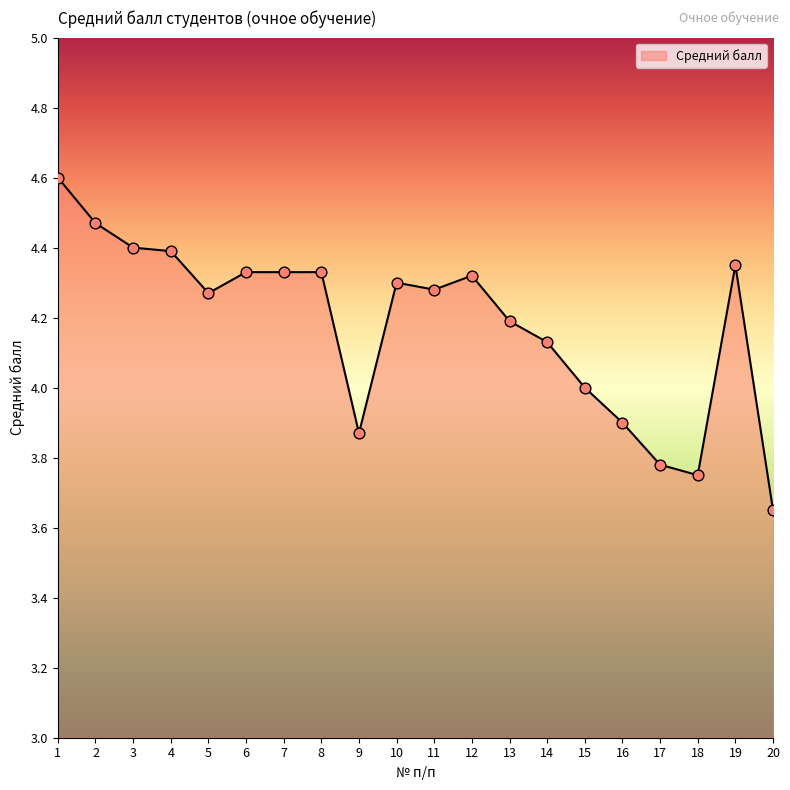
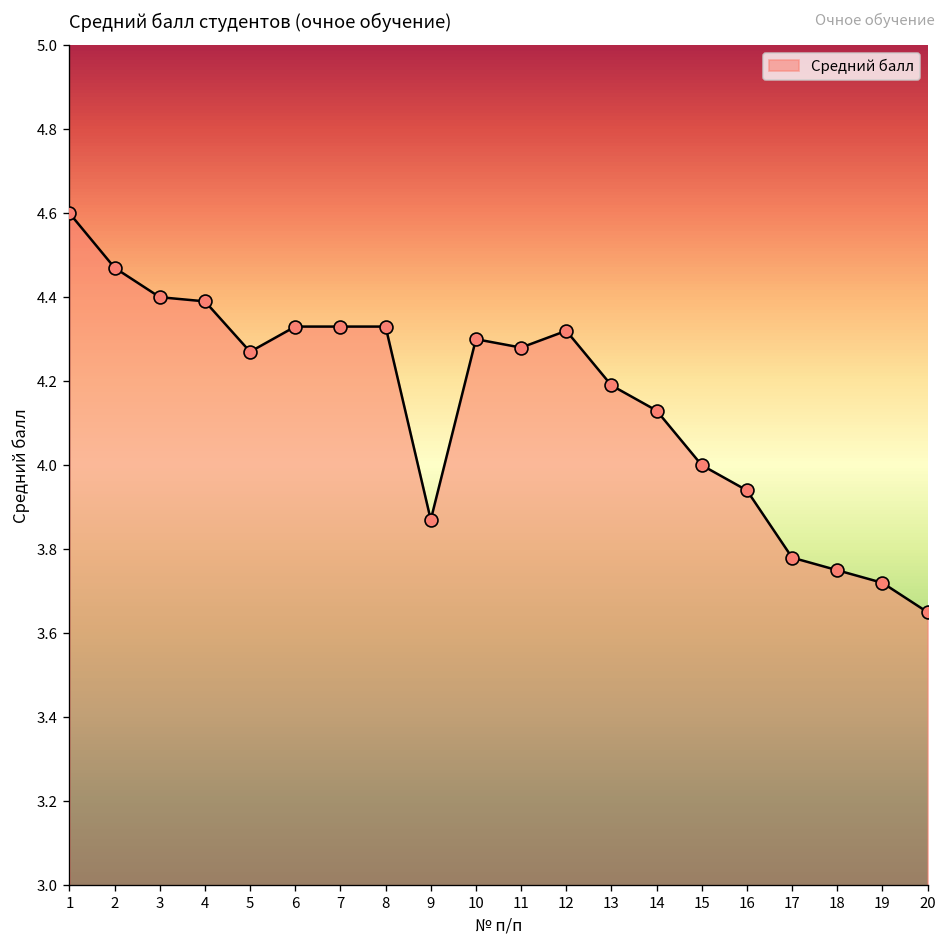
16: 3.90 -> 3.94
19: 4.35 -> 3.72
